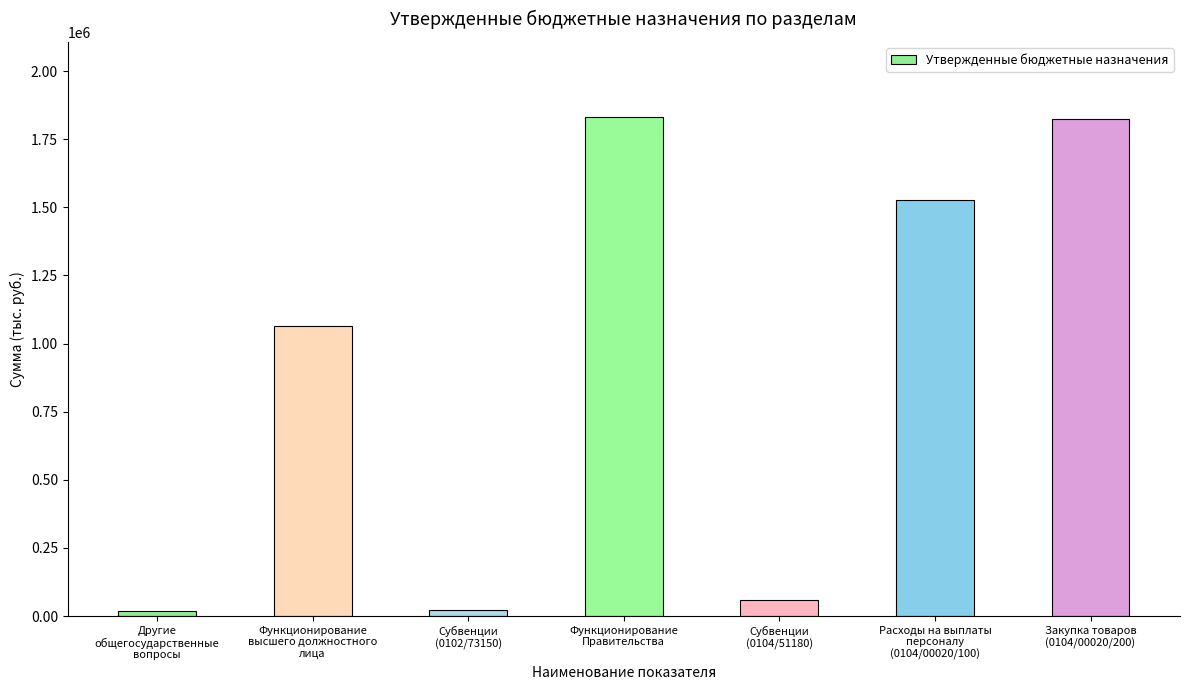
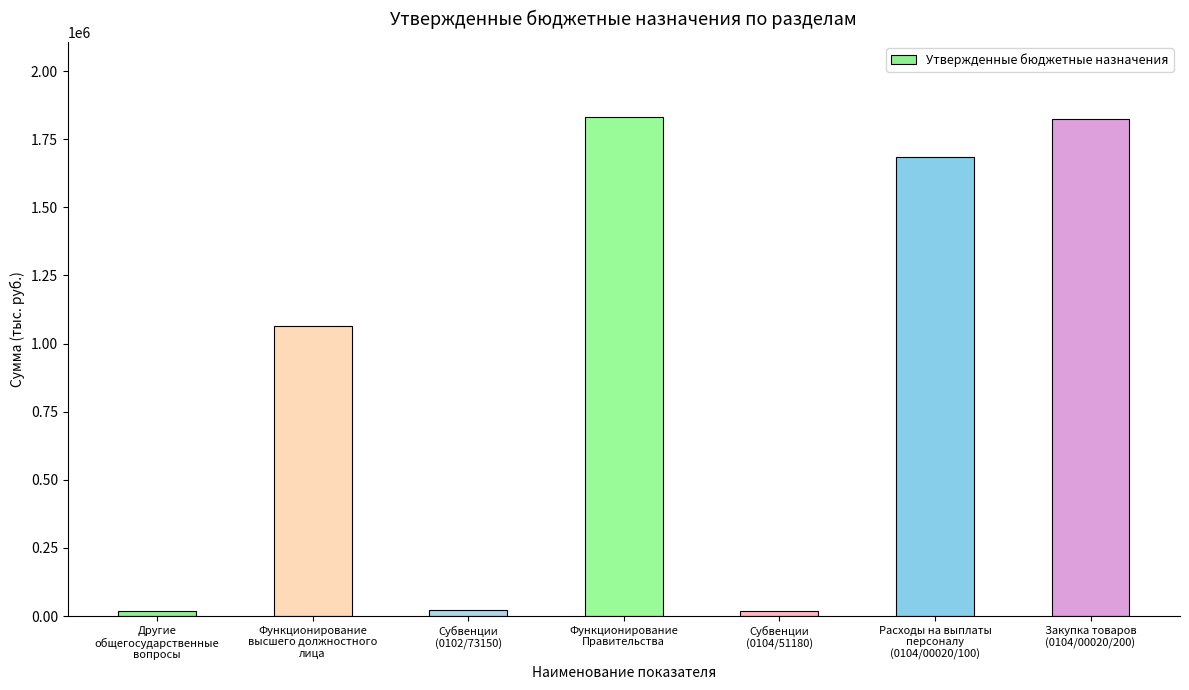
Субвенции (0104/51180): 60000 -> 20000
Расходы на выплаты персоналу (0104/00020/100): 1530000 -> 1690000
